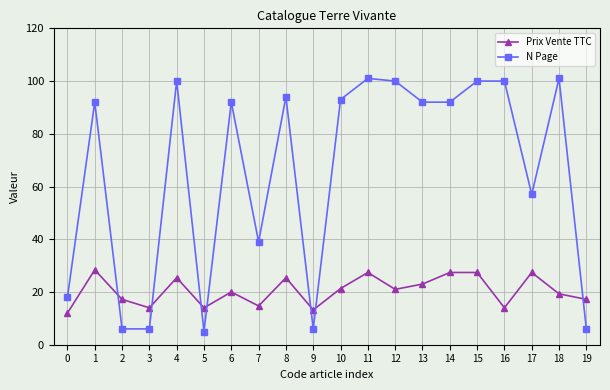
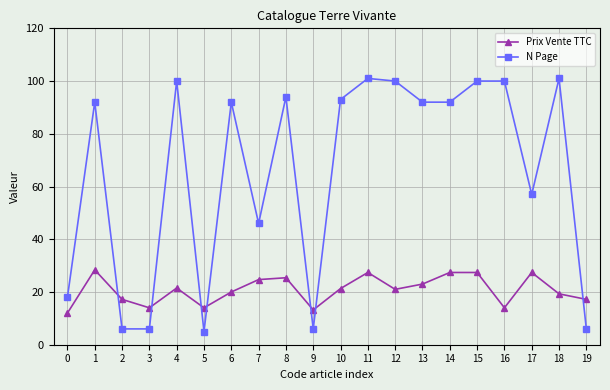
Prix Vente TTC, 4: 25 -> 22
Prix Vente TTC, 7: 15 -> 25
N Page, 7: 39 -> 46
